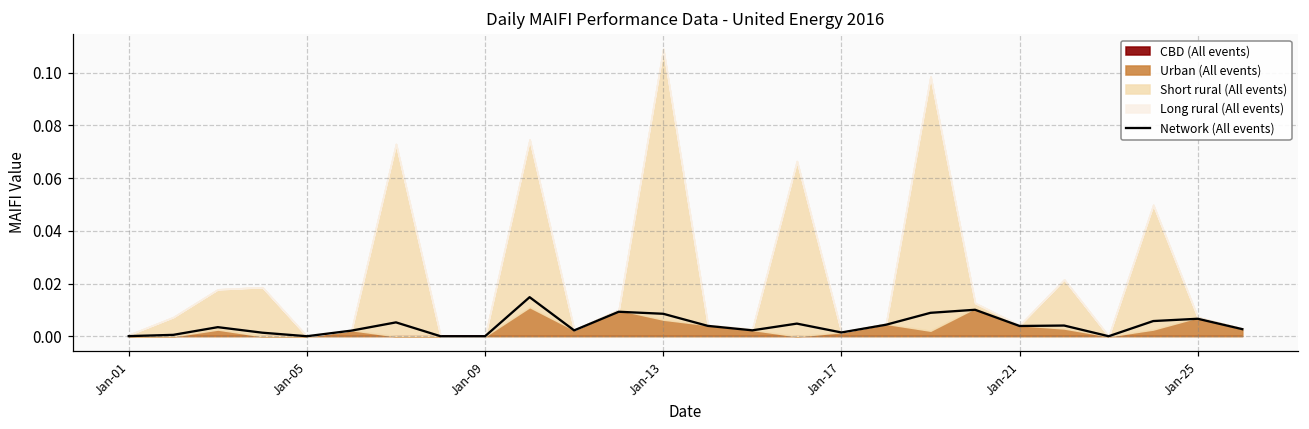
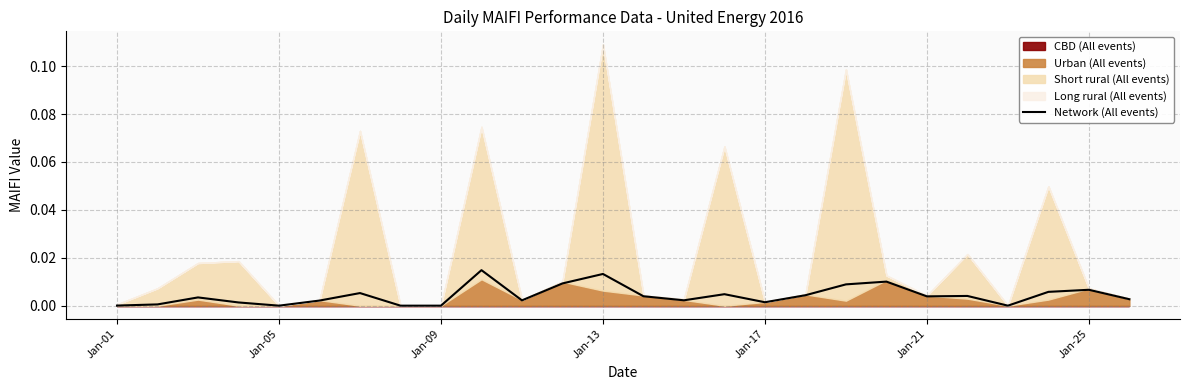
Network (All events), Jan-13: 0.009 -> 0.013
